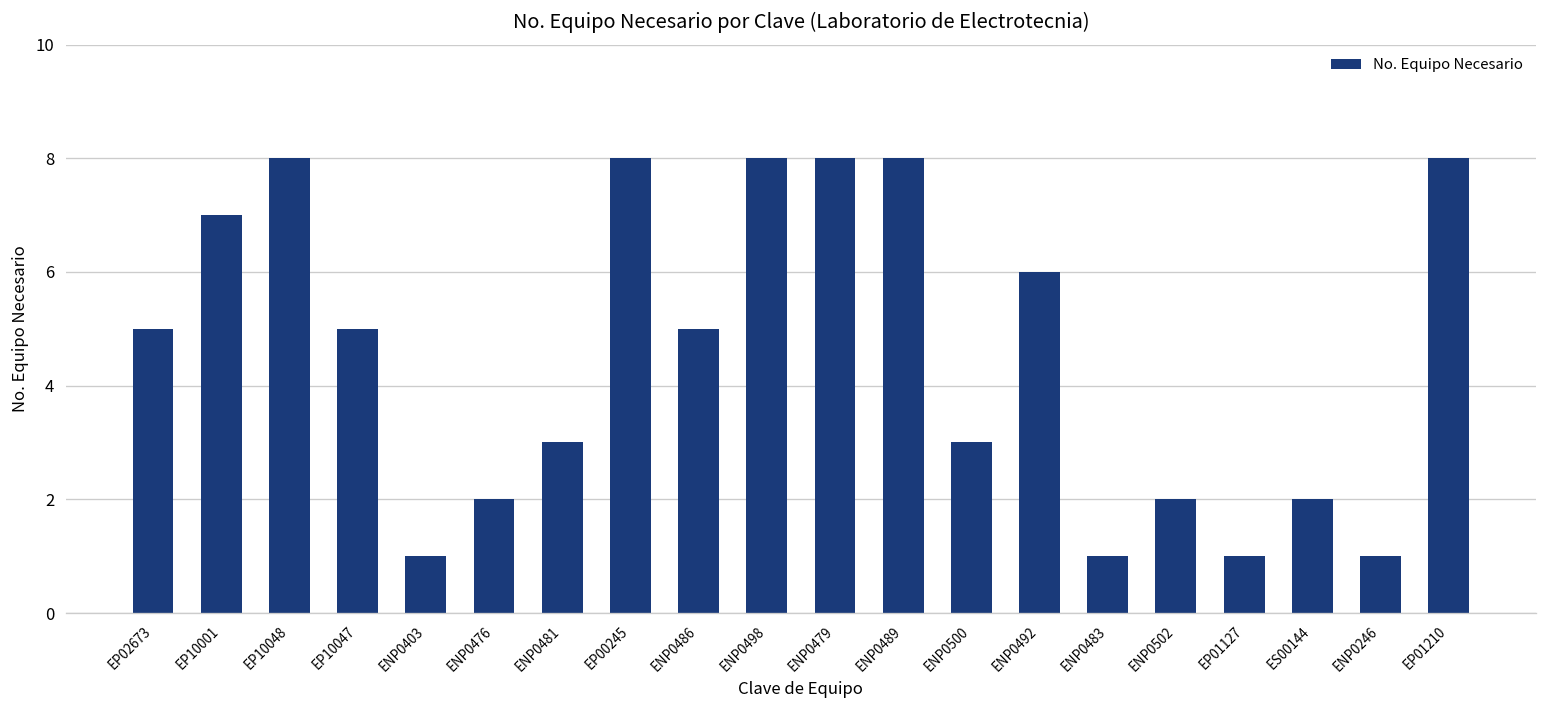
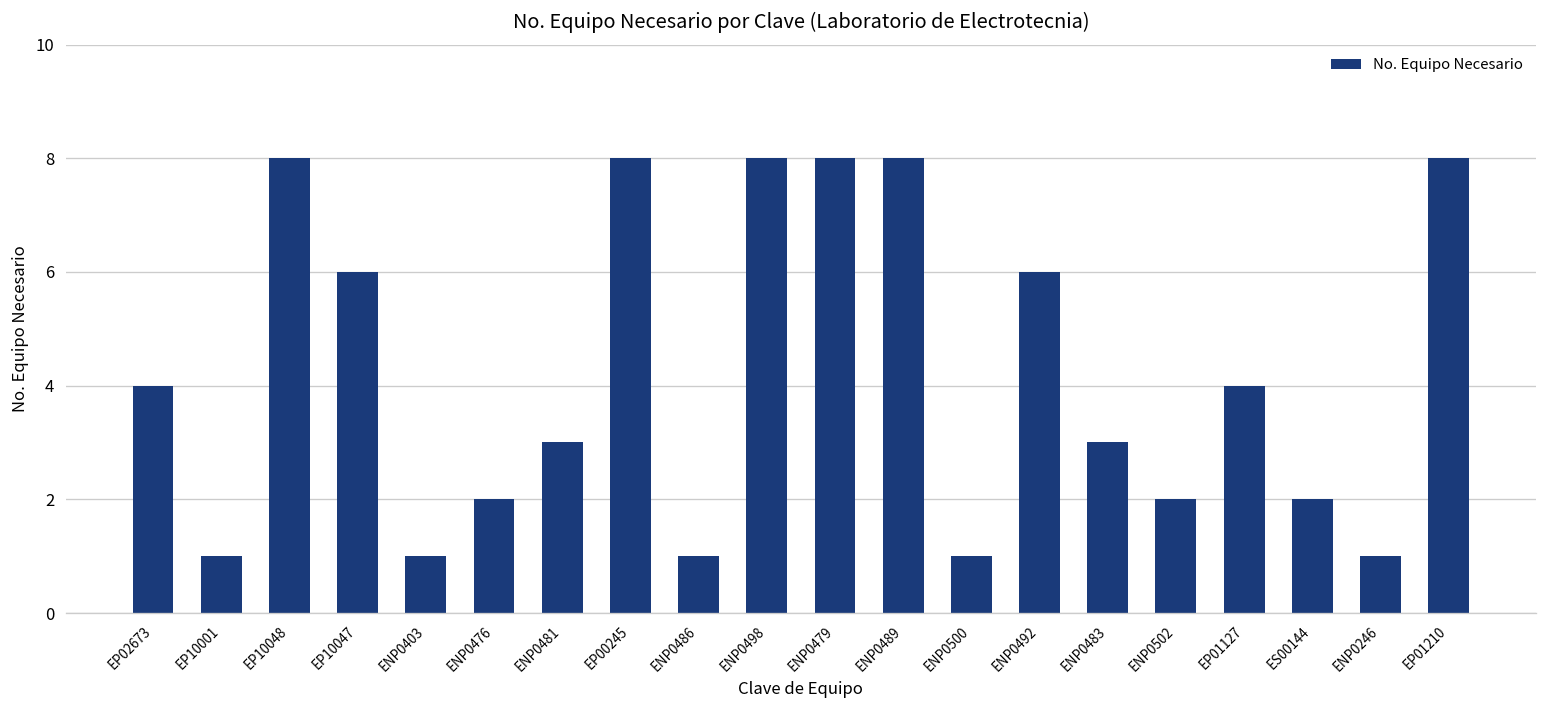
EP02673: 5 -> 4
EP10001: 7 -> 1
EP10047: 5 -> 6
ENP0486: 5 -> 1
ENP0500: 3 -> 1
ENP0483: 1 -> 3
EP01127: 1 -> 4
